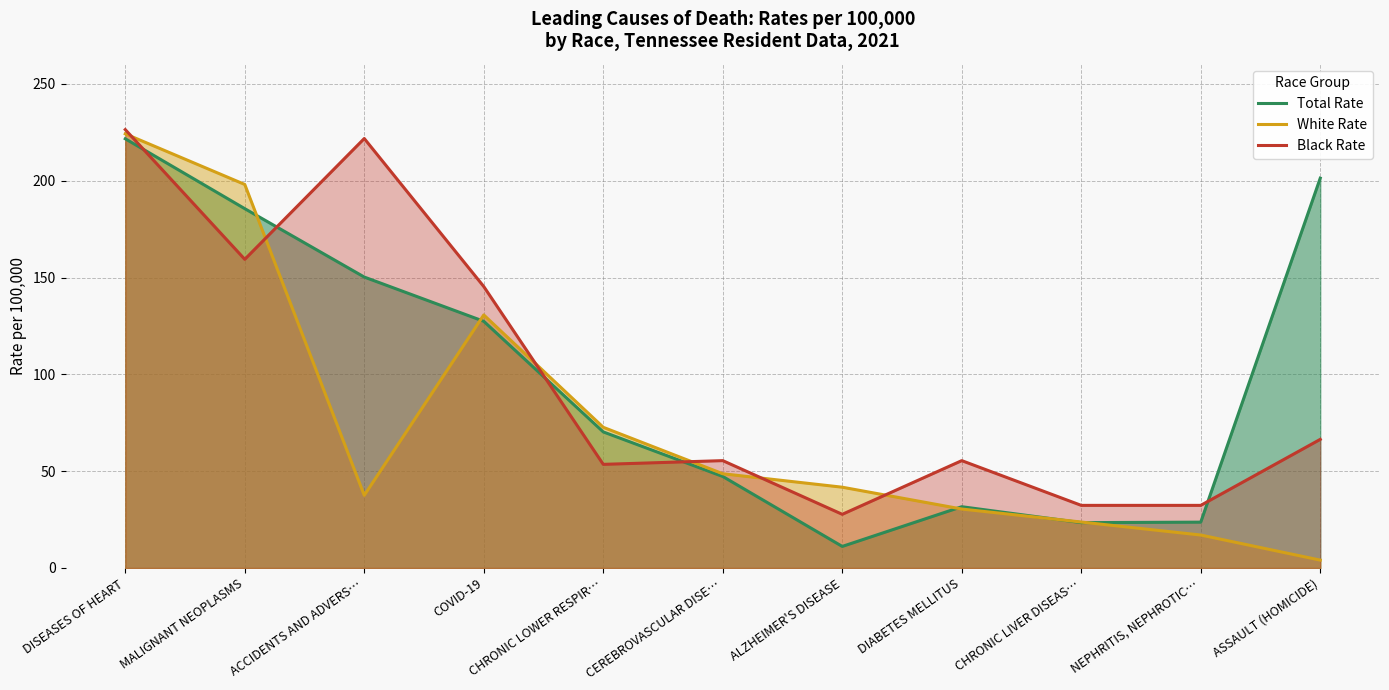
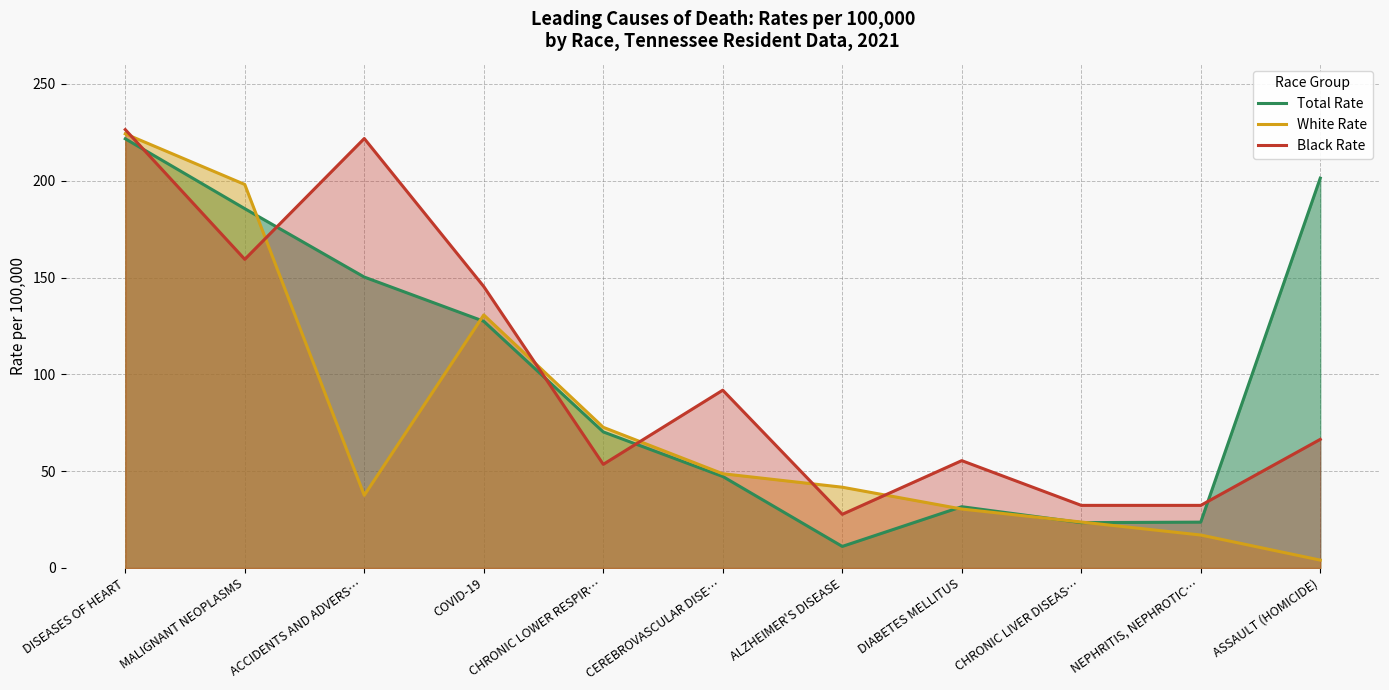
Black Rate, CEREBROVASCULAR DISE…: 55 -> 92
